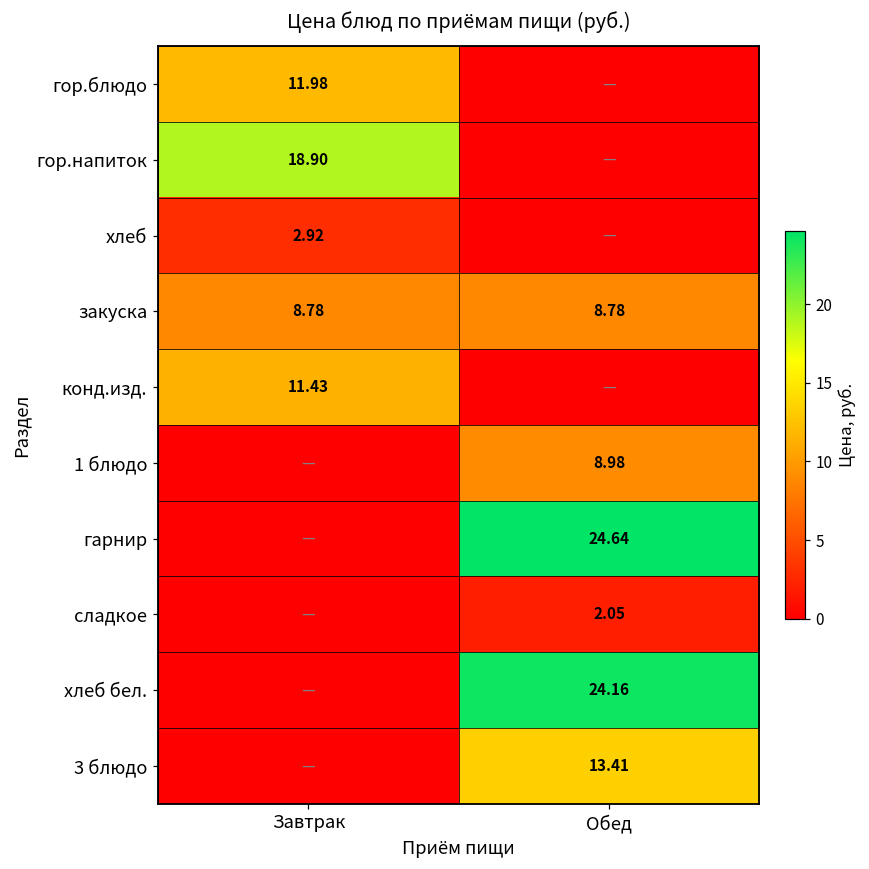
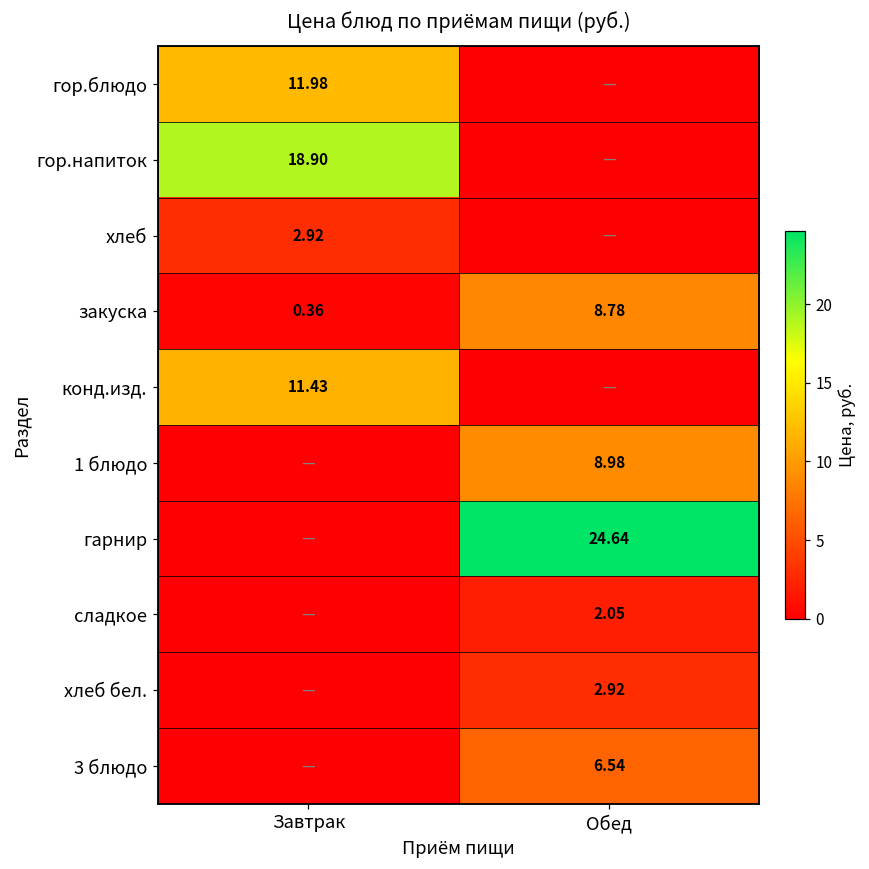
закуска, Завтрак: 8.78 -> 0.36
хлеб бел., Обед: 24.16 -> 2.92
3 блюдо, Обед: 13.41 -> 6.54
